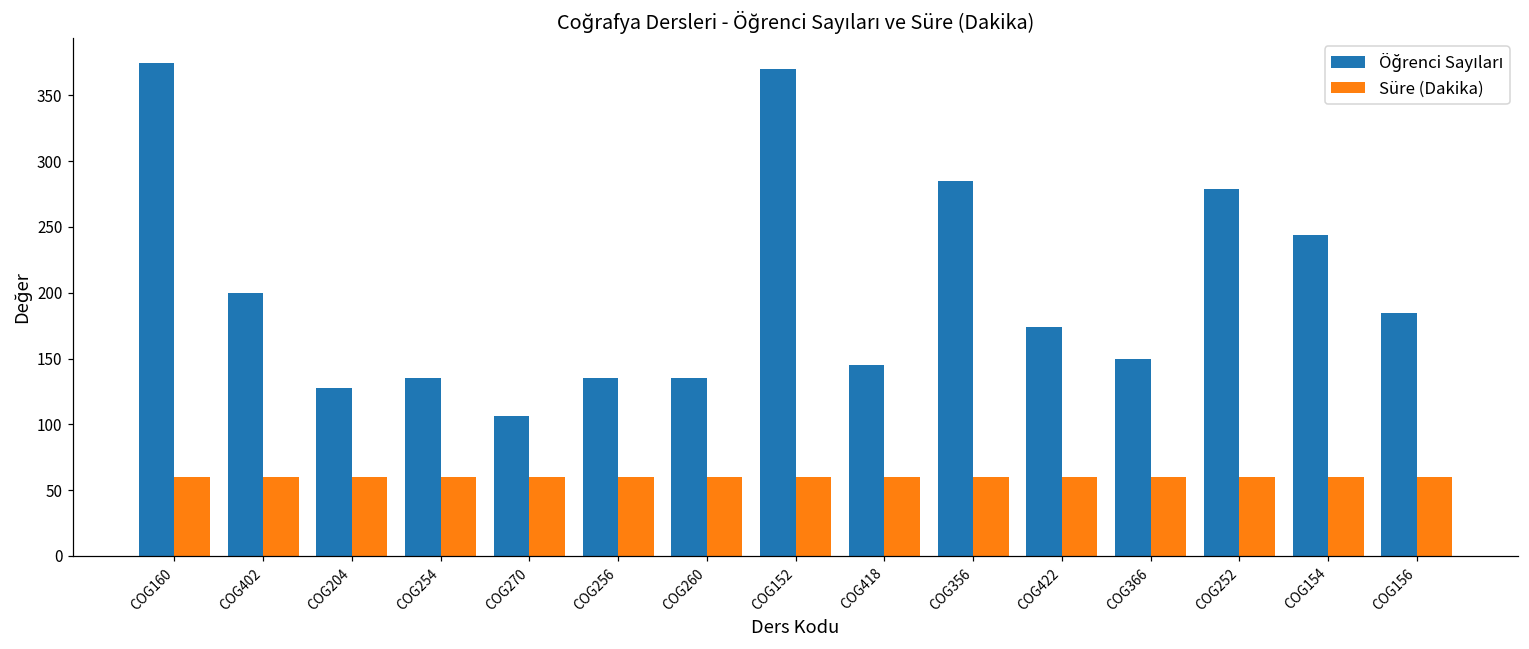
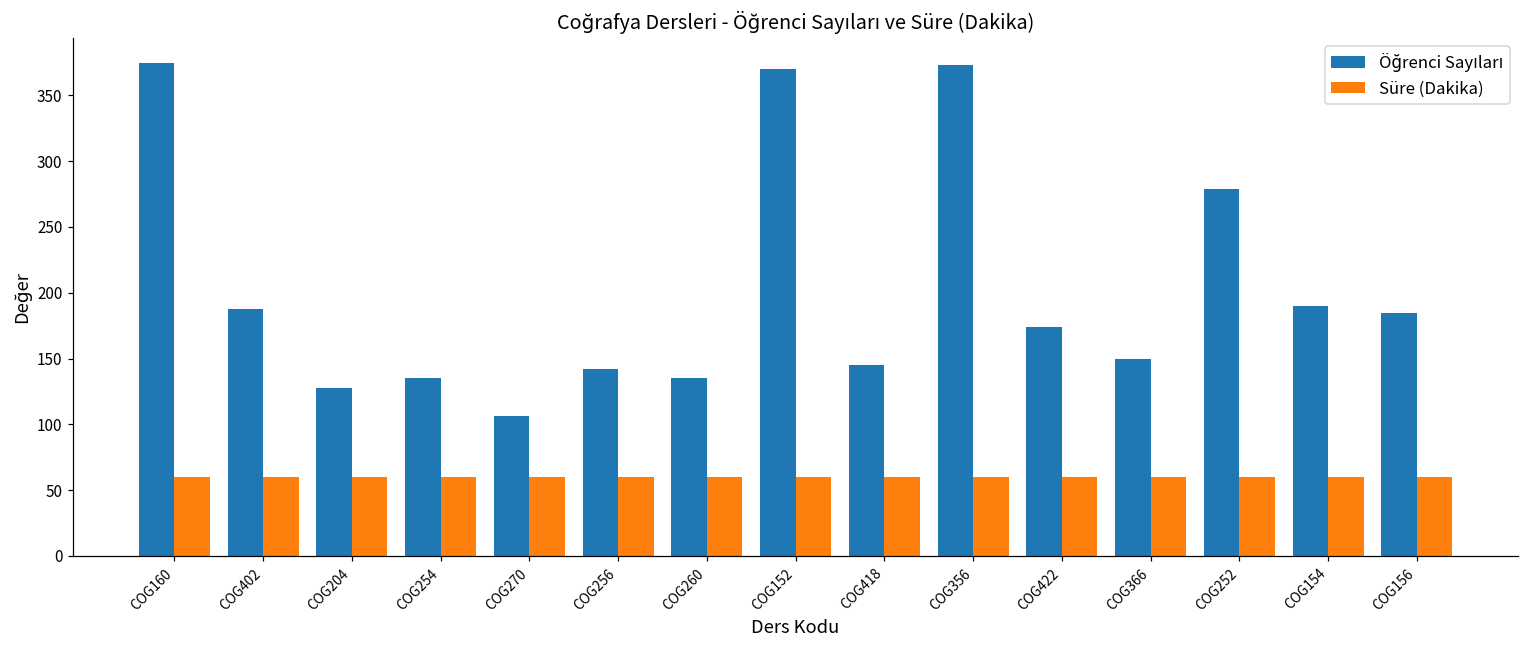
Öğrenci Sayıları, COG402: 200 -> 188
Öğrenci Sayıları, COG256: 135 -> 142
Öğrenci Sayıları, COG356: 285 -> 373
Öğrenci Sayıları, COG154: 244 -> 190
